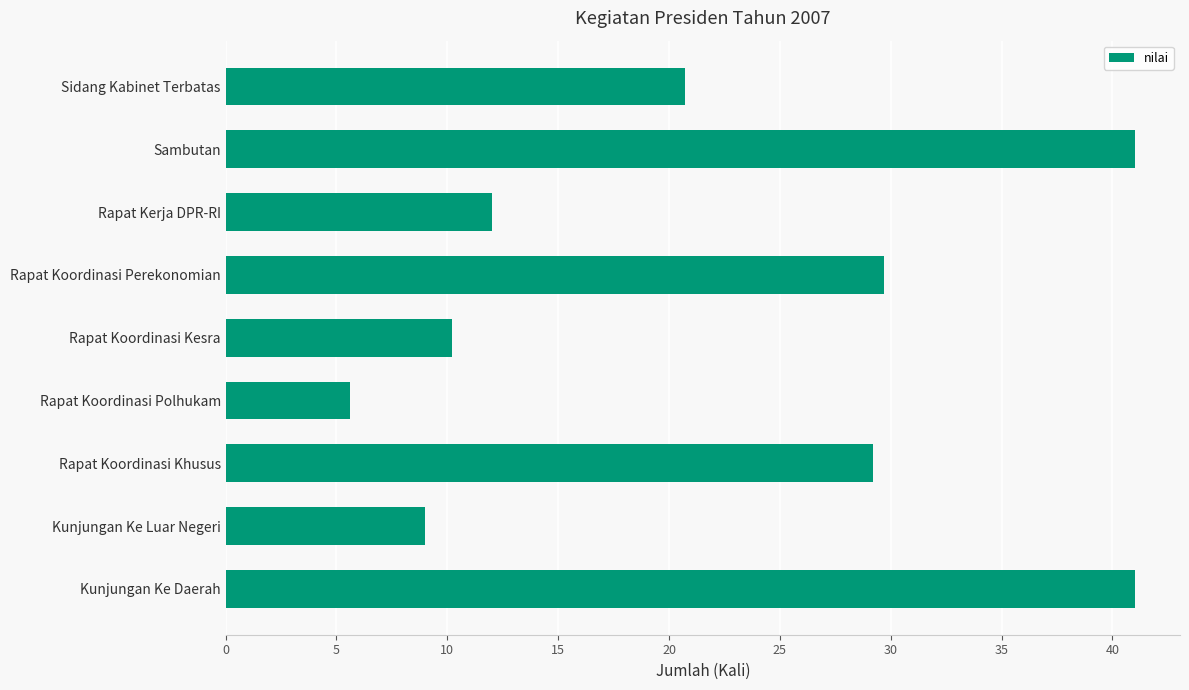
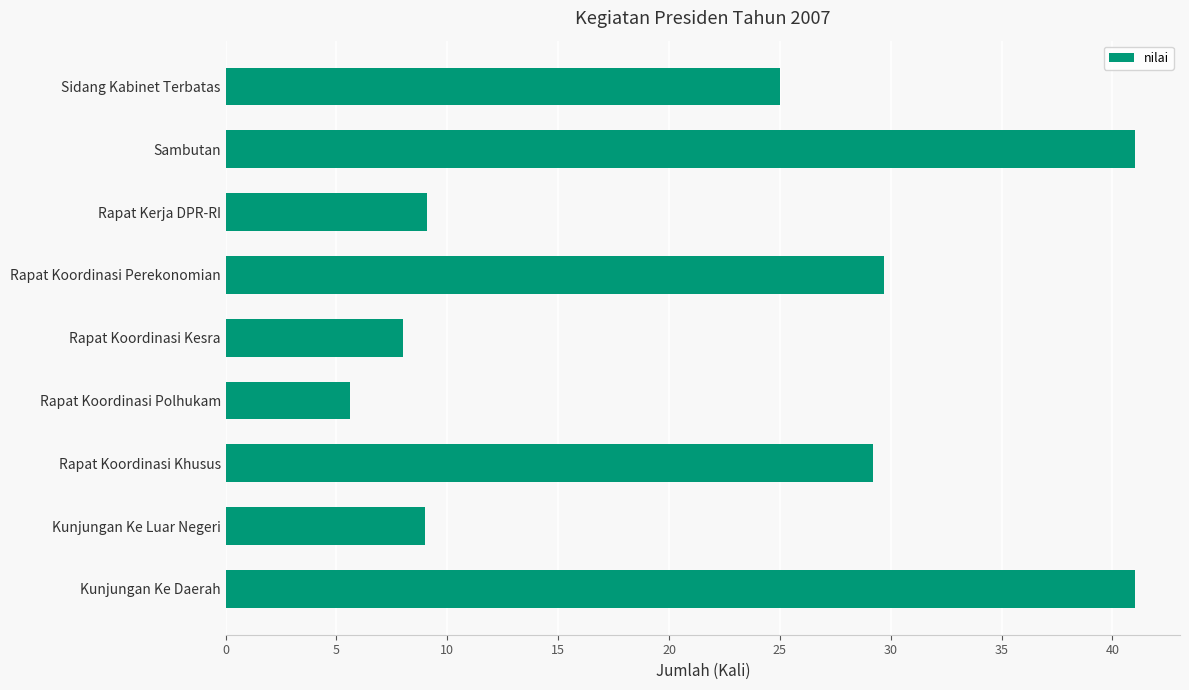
Sidang Kabinet Terbatas: 20.7 -> 25.0
Rapat Kerja DPR-RI: 12.0 -> 9.1
Rapat Koordinasi Kesra: 10.2 -> 8.0
